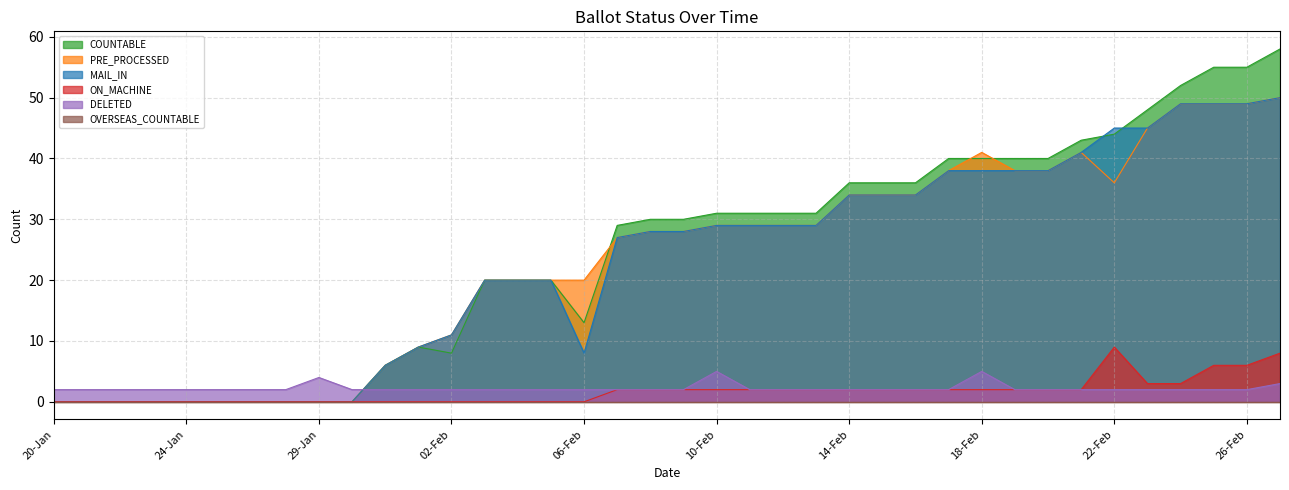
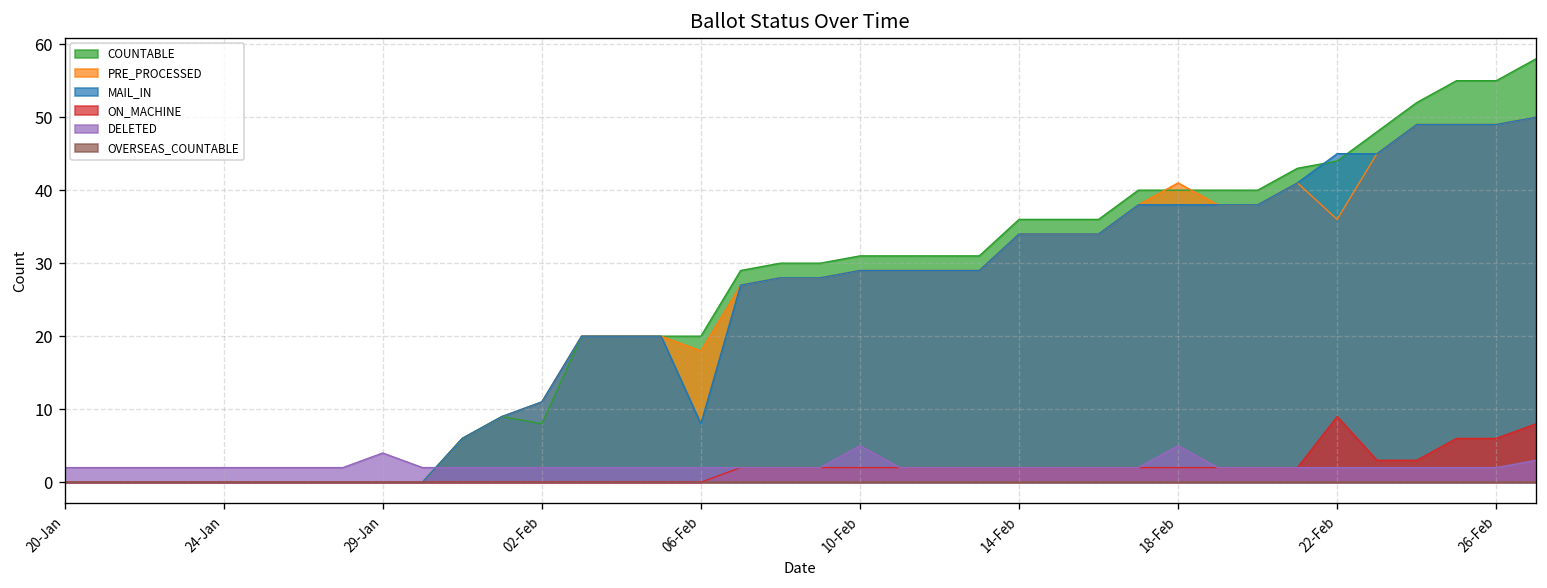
COUNTABLE, 06-Feb: 13 -> 20
PRE_PROCESSED, 06-Feb: 20 -> 18
